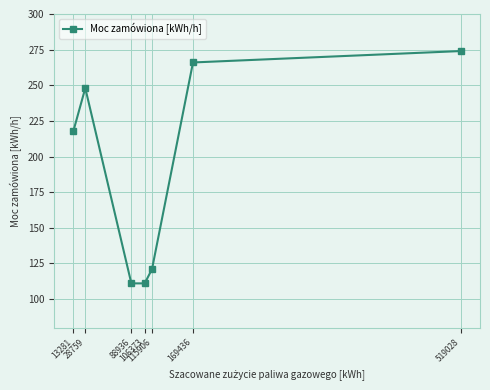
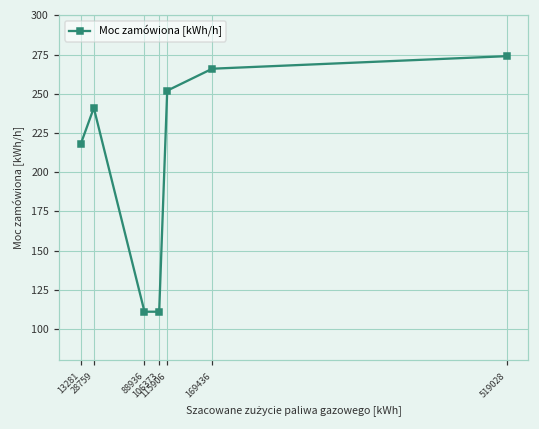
28759: 248 -> 241
115906: 121 -> 252
